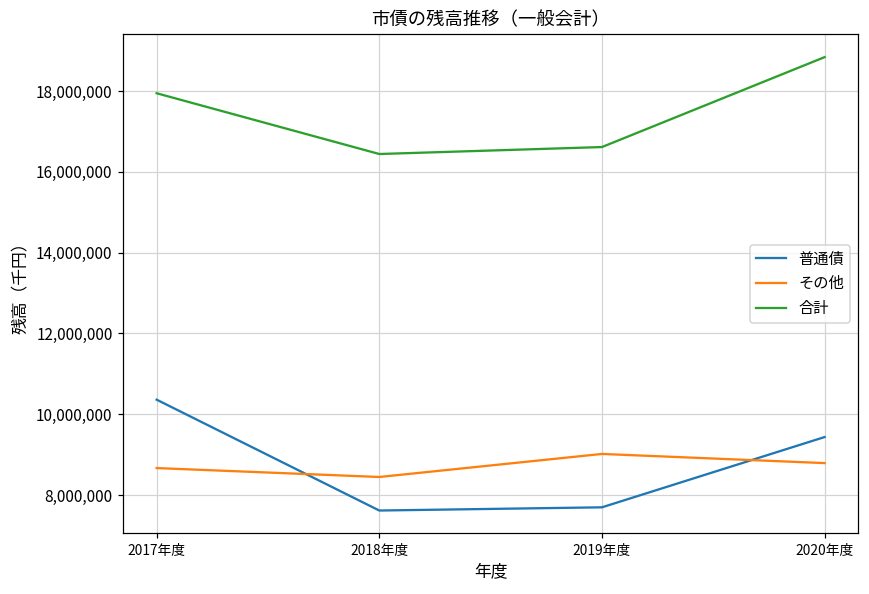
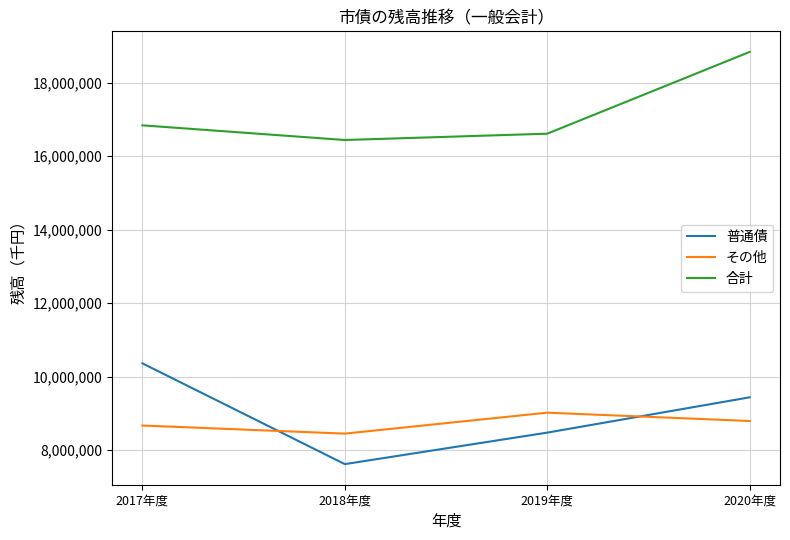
合計, 2017年度: 17,900,000 -> 16,800,000
普通債, 2019年度: 7,700,000 -> 8,500,000
